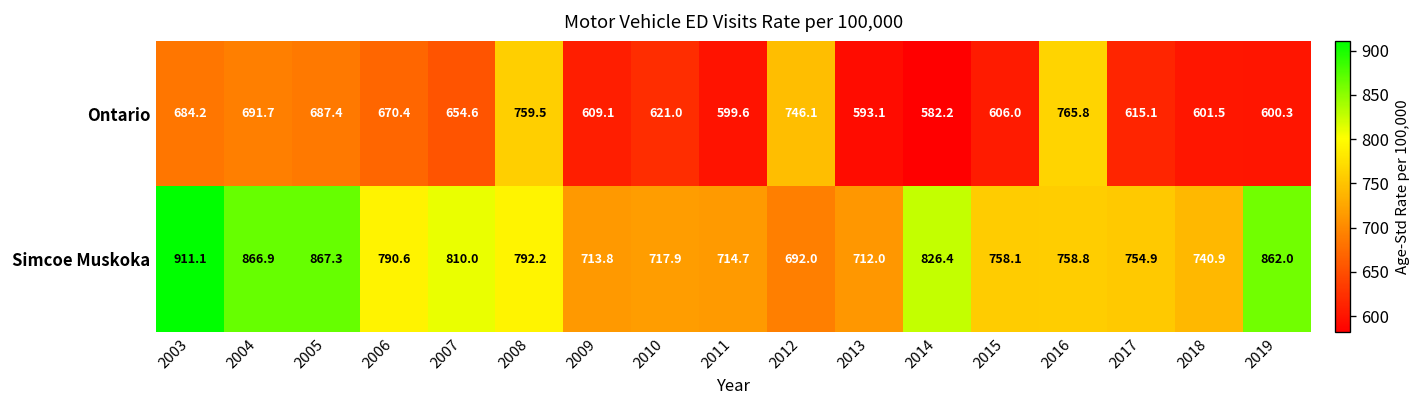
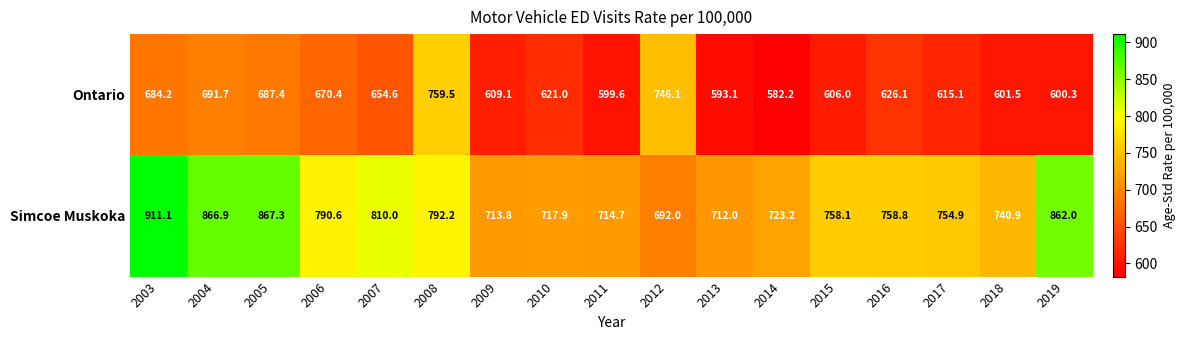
Ontario, 2016: 765.8 -> 626.1
Simcoe Muskoka, 2014: 826.4 -> 723.2
